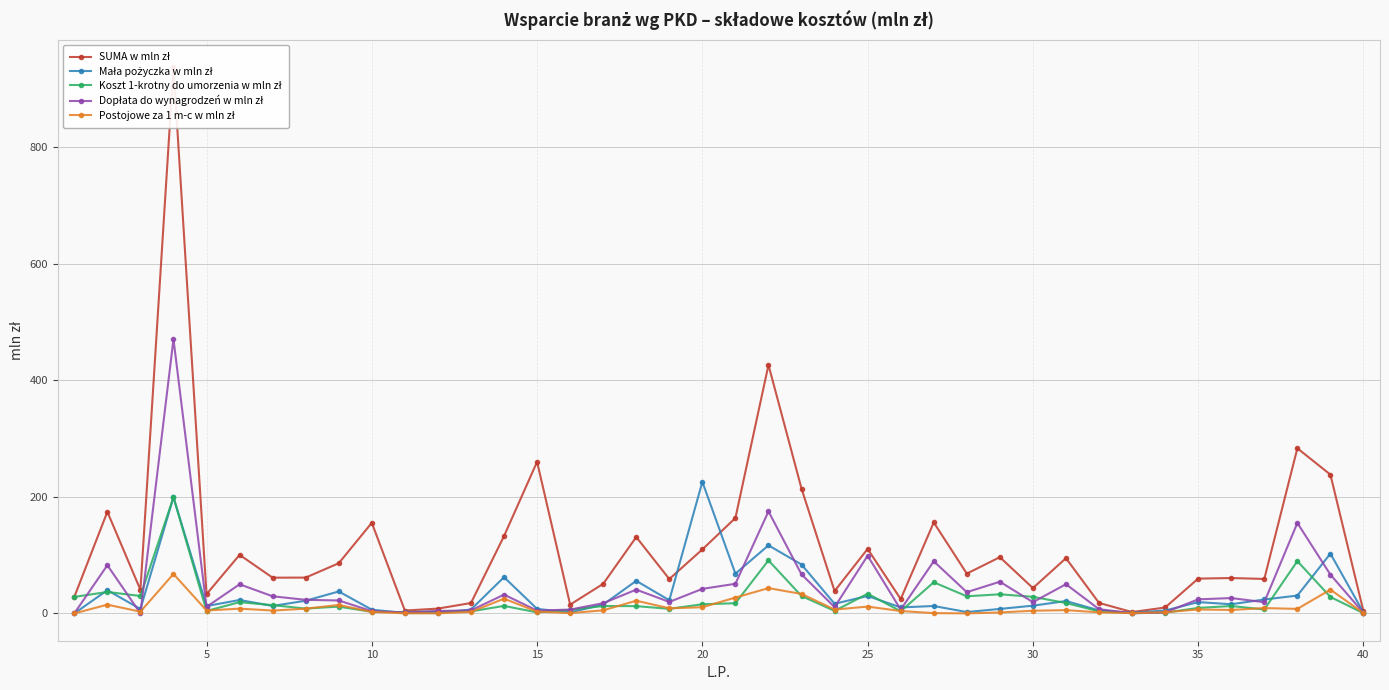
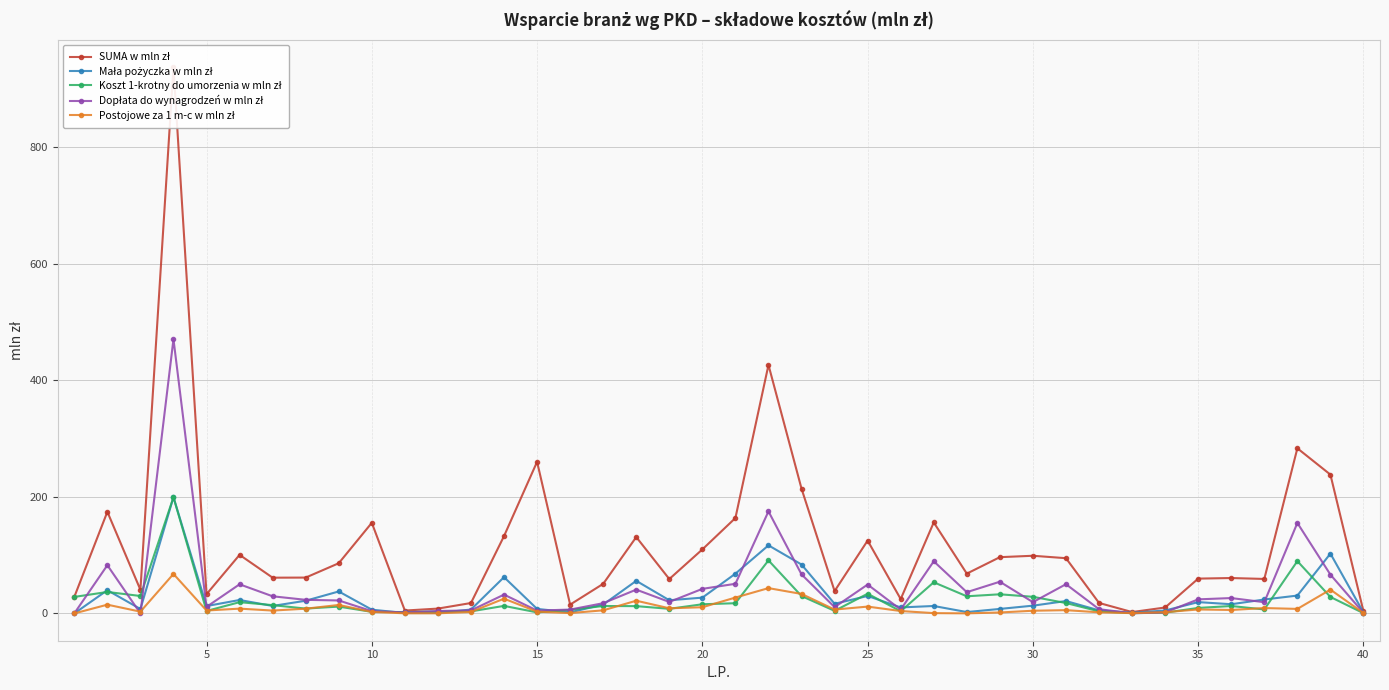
Mała pożyczka w mln zł, 20: 230 -> 30
SUMA w mln zł, 25: 110 -> 120
Dopłata do wynagrodzeń w mln zł, 25: 100 -> 50
SUMA w mln zł, 30: 40 -> 100
